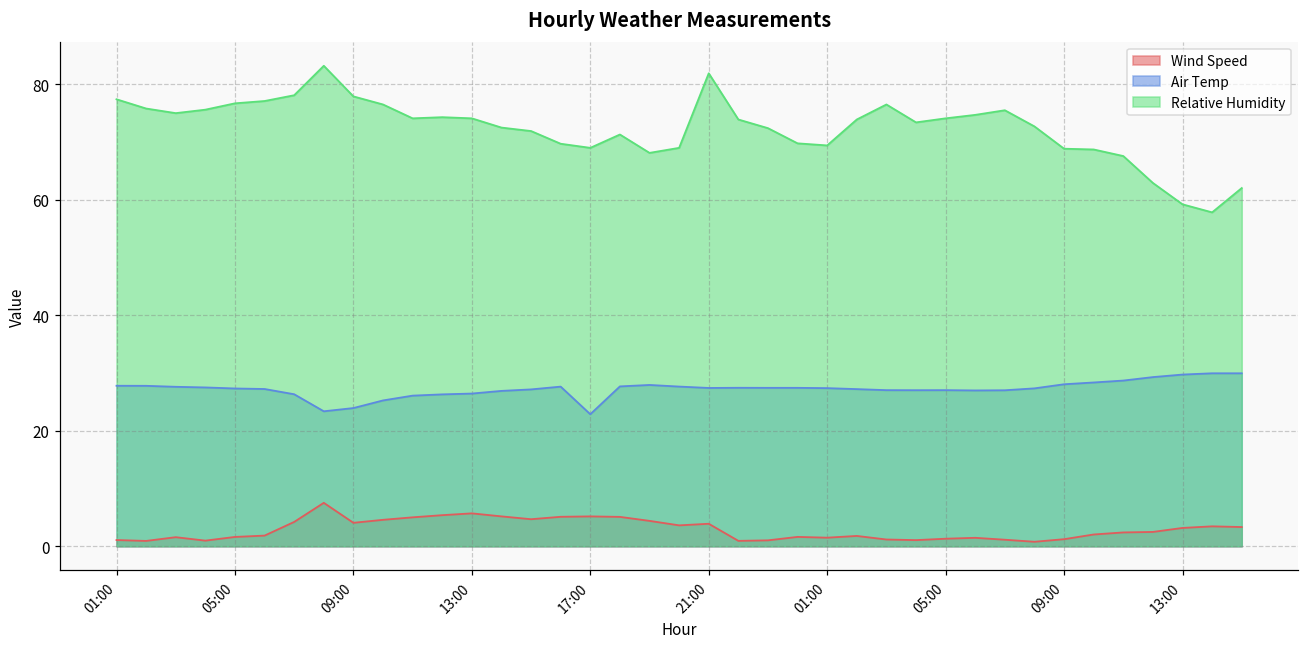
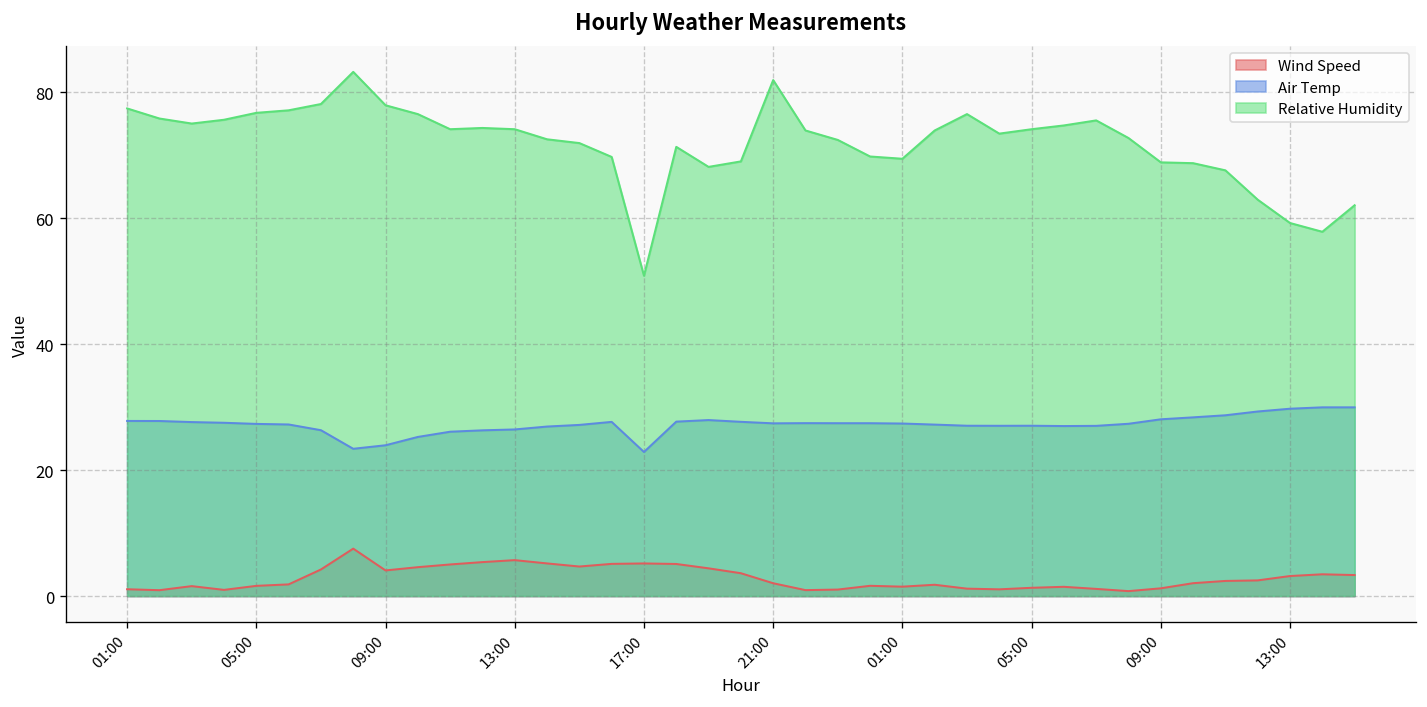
Relative Humidity, 17:00: 69 -> 51
Wind Speed, 21:00: 4 -> 2
